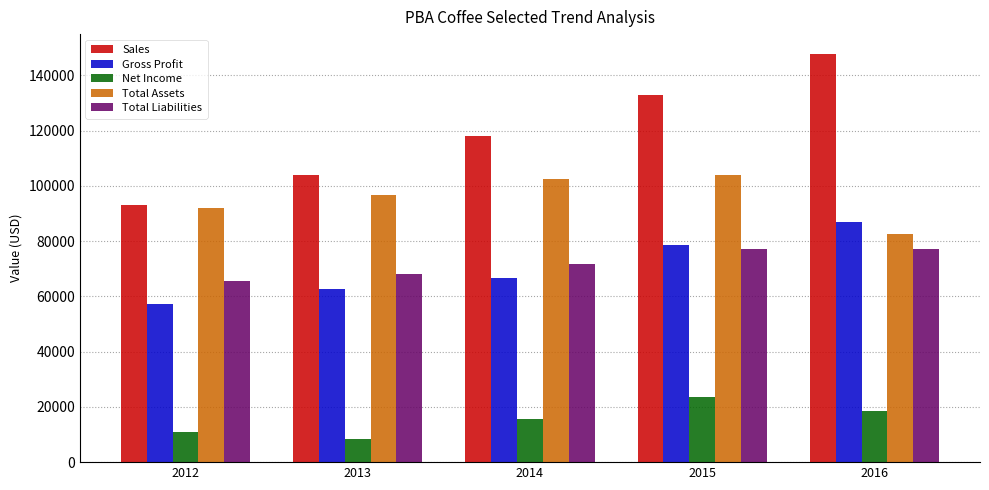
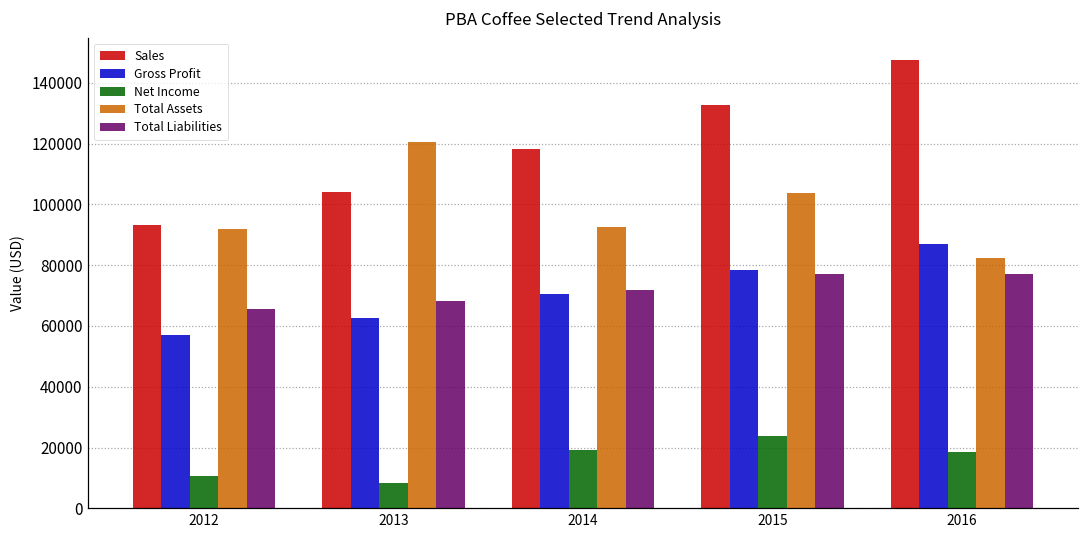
Total Assets, 2013: 97000 -> 120000
Gross Profit, 2014: 67000 -> 71000
Net Income, 2014: 16000 -> 19000
Total Assets, 2014: 102000 -> 93000
